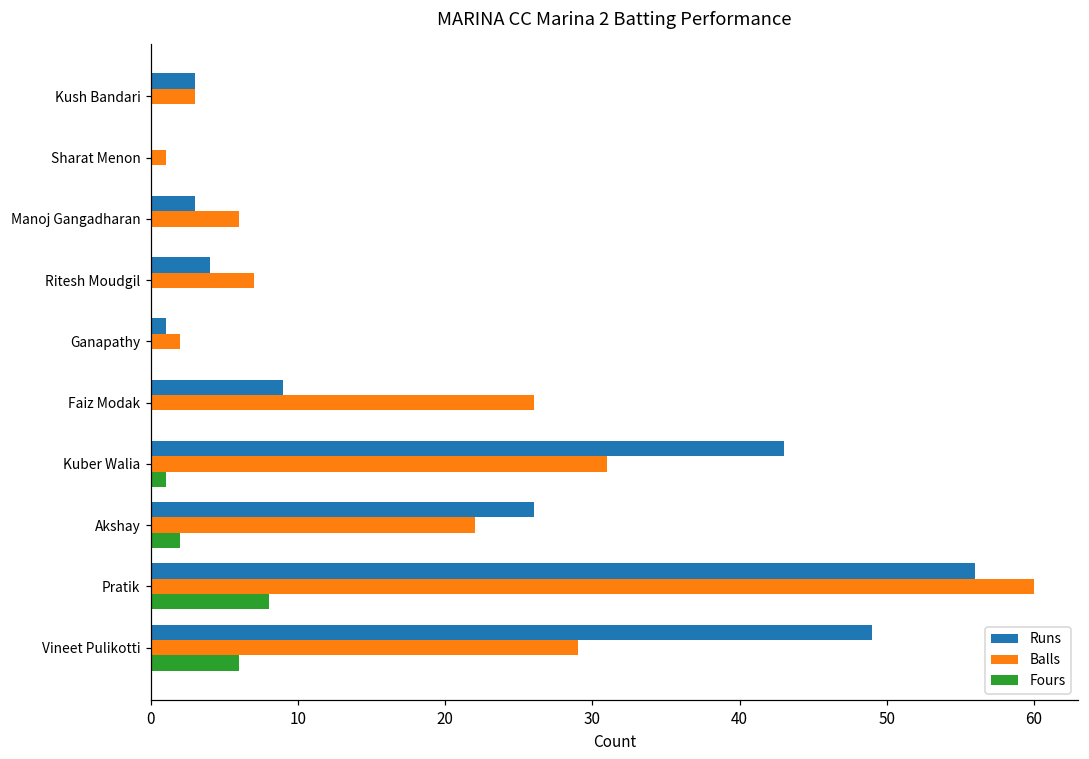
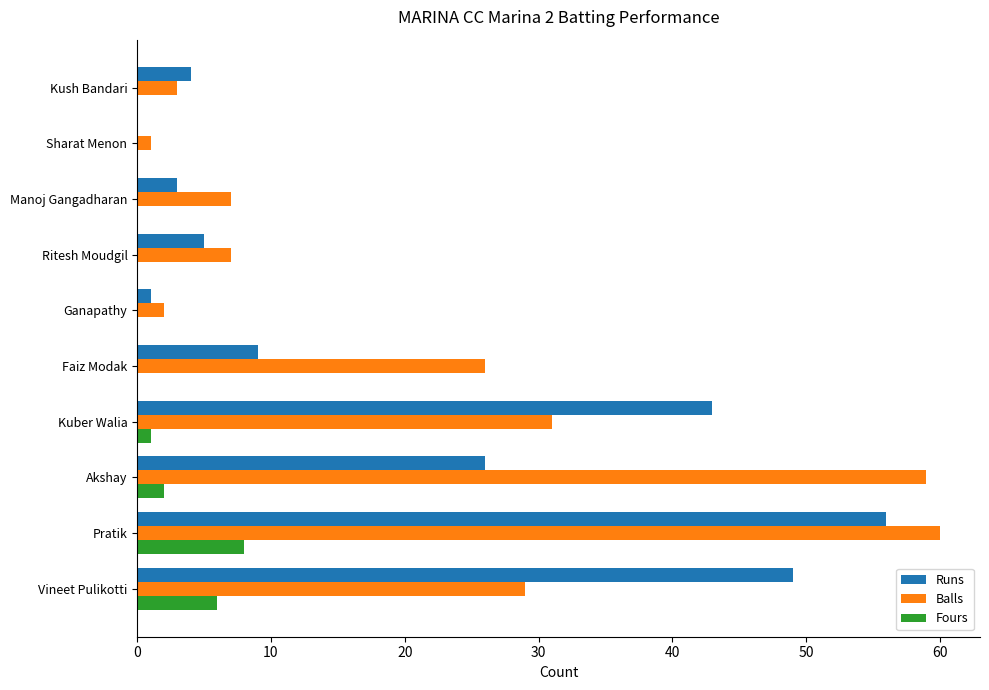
Runs, Kush Bandari: 3 -> 4
Balls, Manoj Gangadharan: 6 -> 7
Runs, Ritesh Moudgil: 4 -> 5
Balls, Akshay: 22 -> 59
